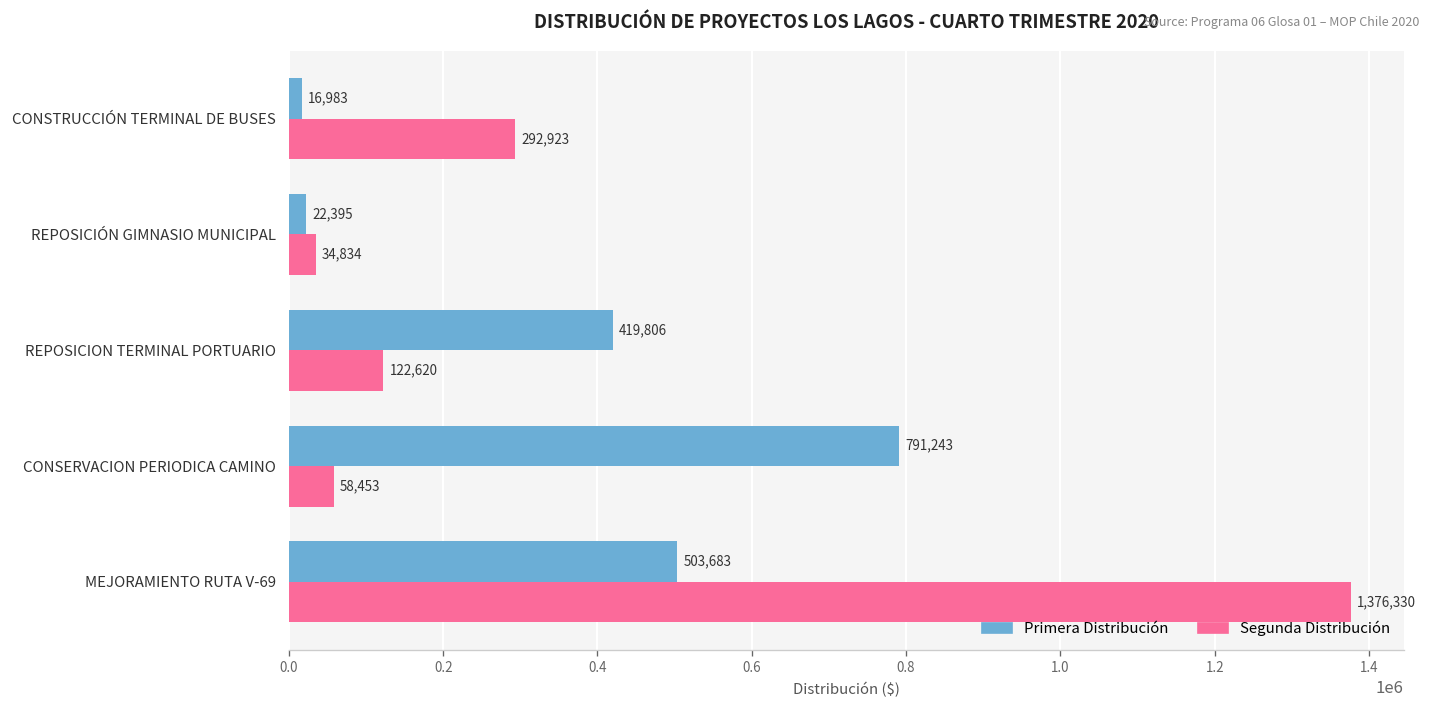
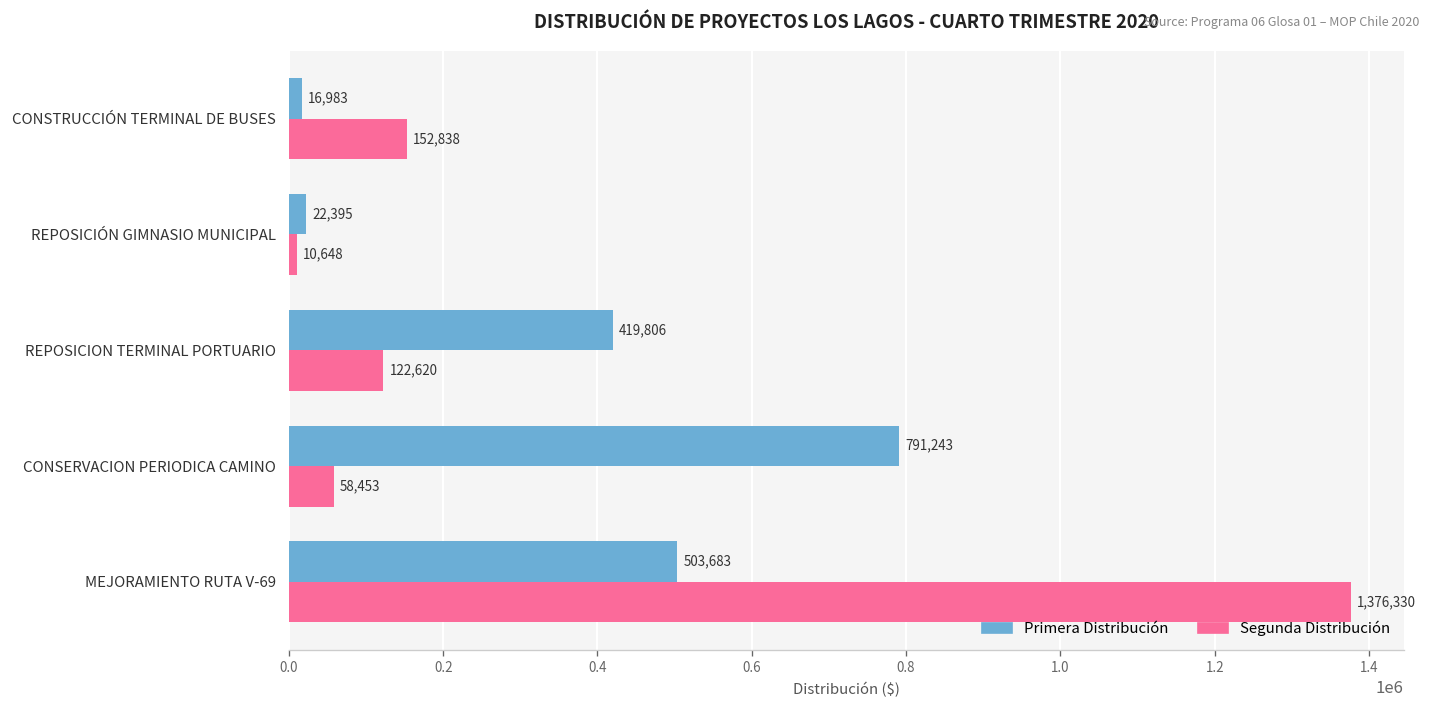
Segunda Distribución, CONSTRUCCIÓN TERMINAL DE BUSES: 292,923 -> 152,838
Segunda Distribución, REPOSICIÓN GIMNASIO MUNICIPAL: 34,834 -> 10,648
